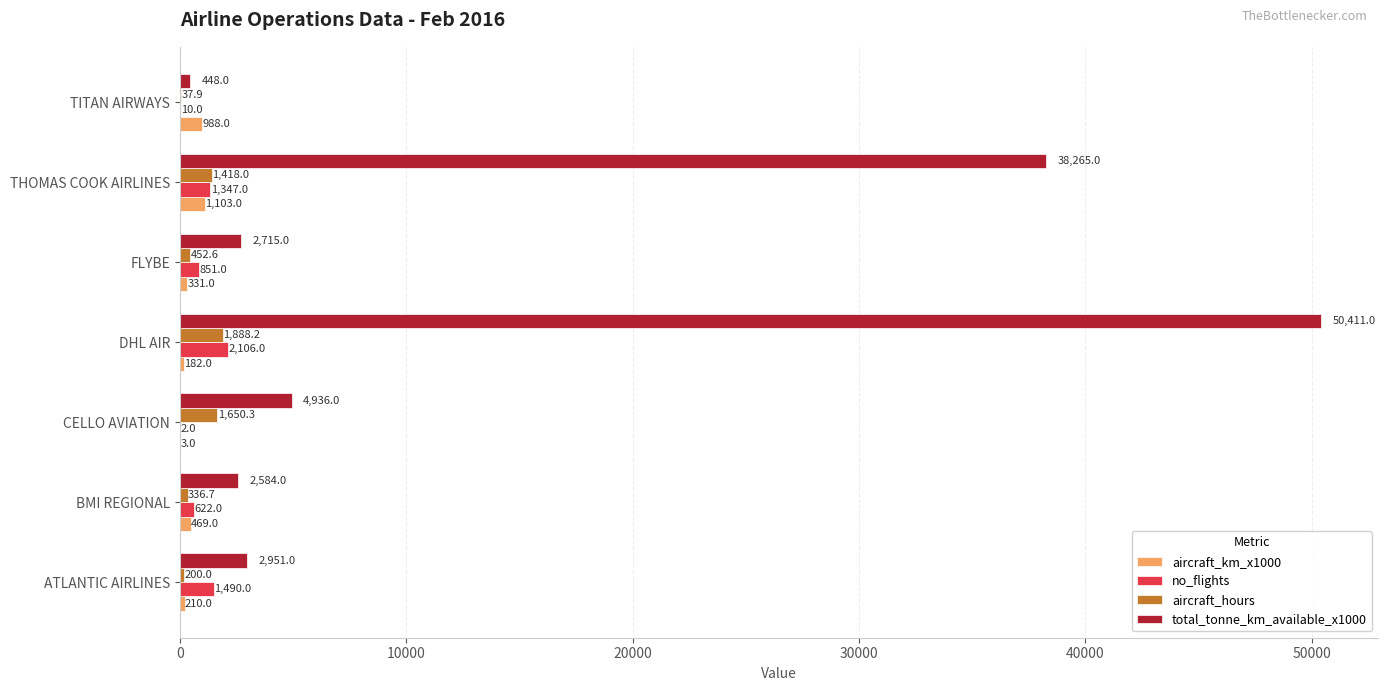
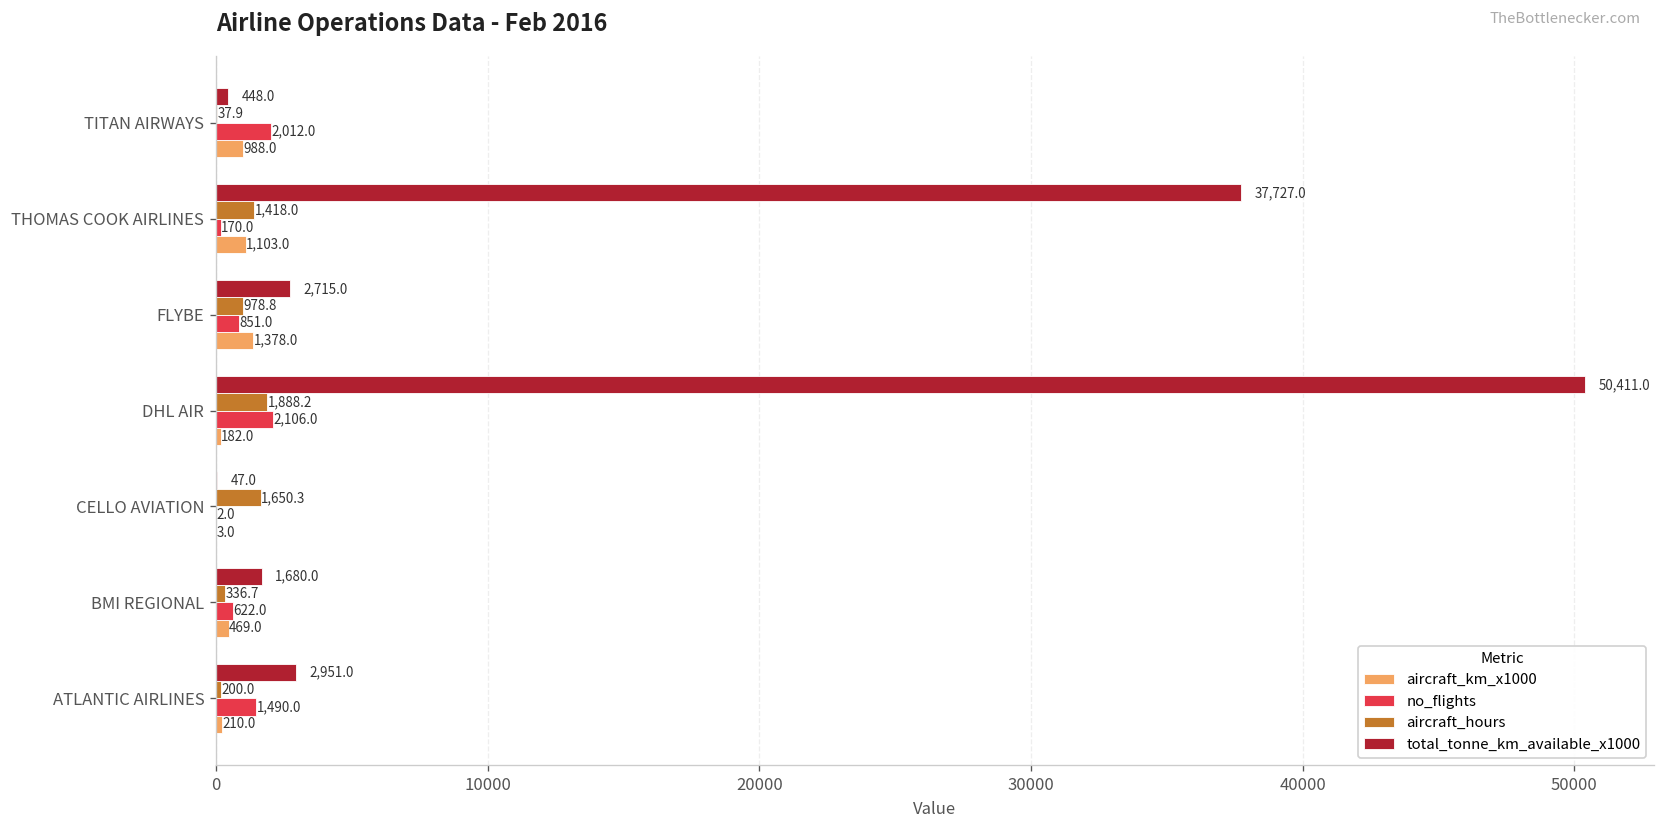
no_flights, TITAN AIRWAYS: 10.0 -> 2,012.0
total_tonne_km_available_x1000, THOMAS COOK AIRLINES: 38,265.0 -> 37,727.0
no_flights, THOMAS COOK AIRLINES: 1,347.0 -> 170.0
aircraft_hours, FLYBE: 452.6 -> 978.8
aircraft_km_x1000, FLYBE: 331.0 -> 1,378.0
total_tonne_km_available_x1000, CELLO AVIATION: 4,936.0 -> 47.0
total_tonne_km_available_x1000, BMI REGIONAL: 2,584.0 -> 1,680.0
